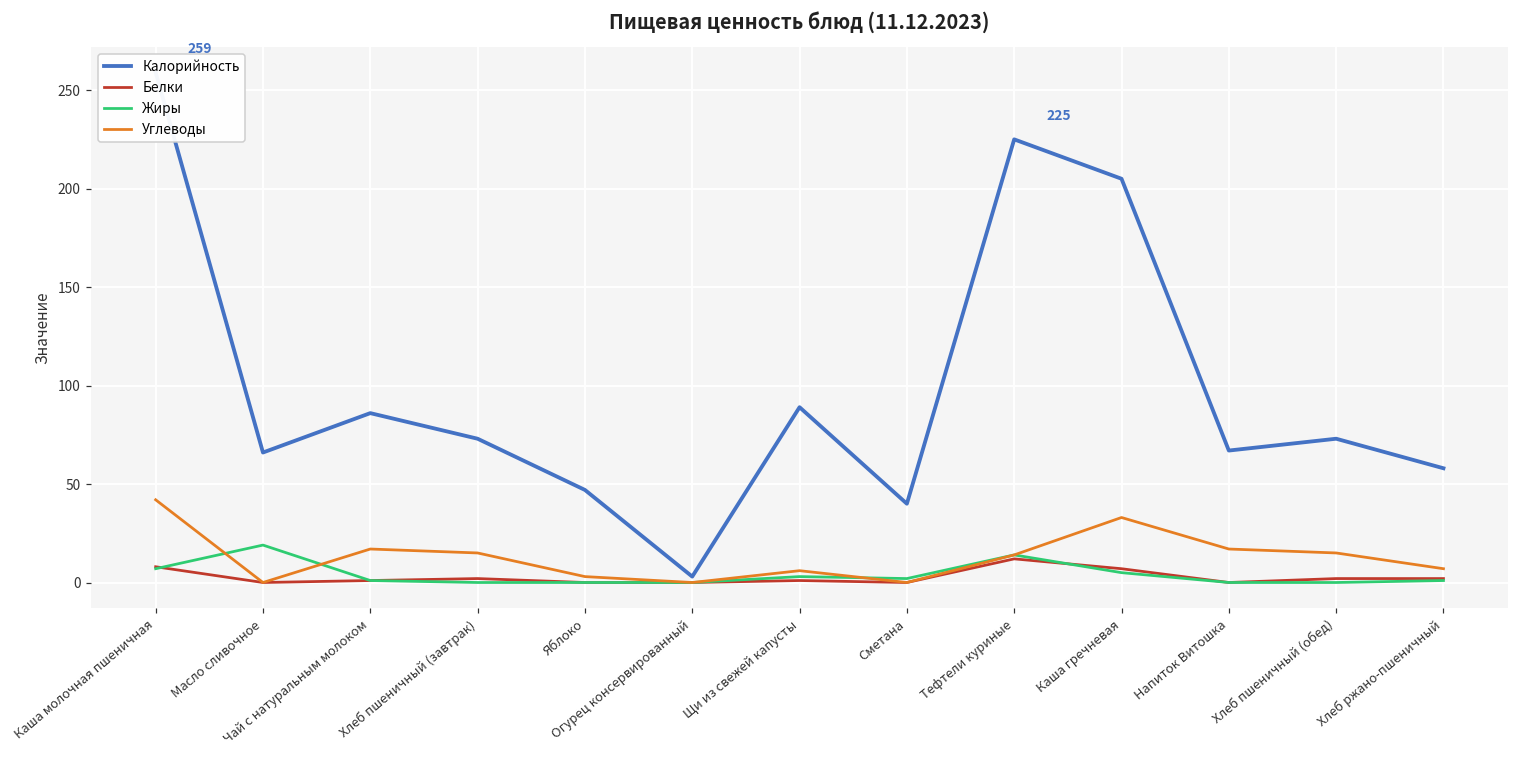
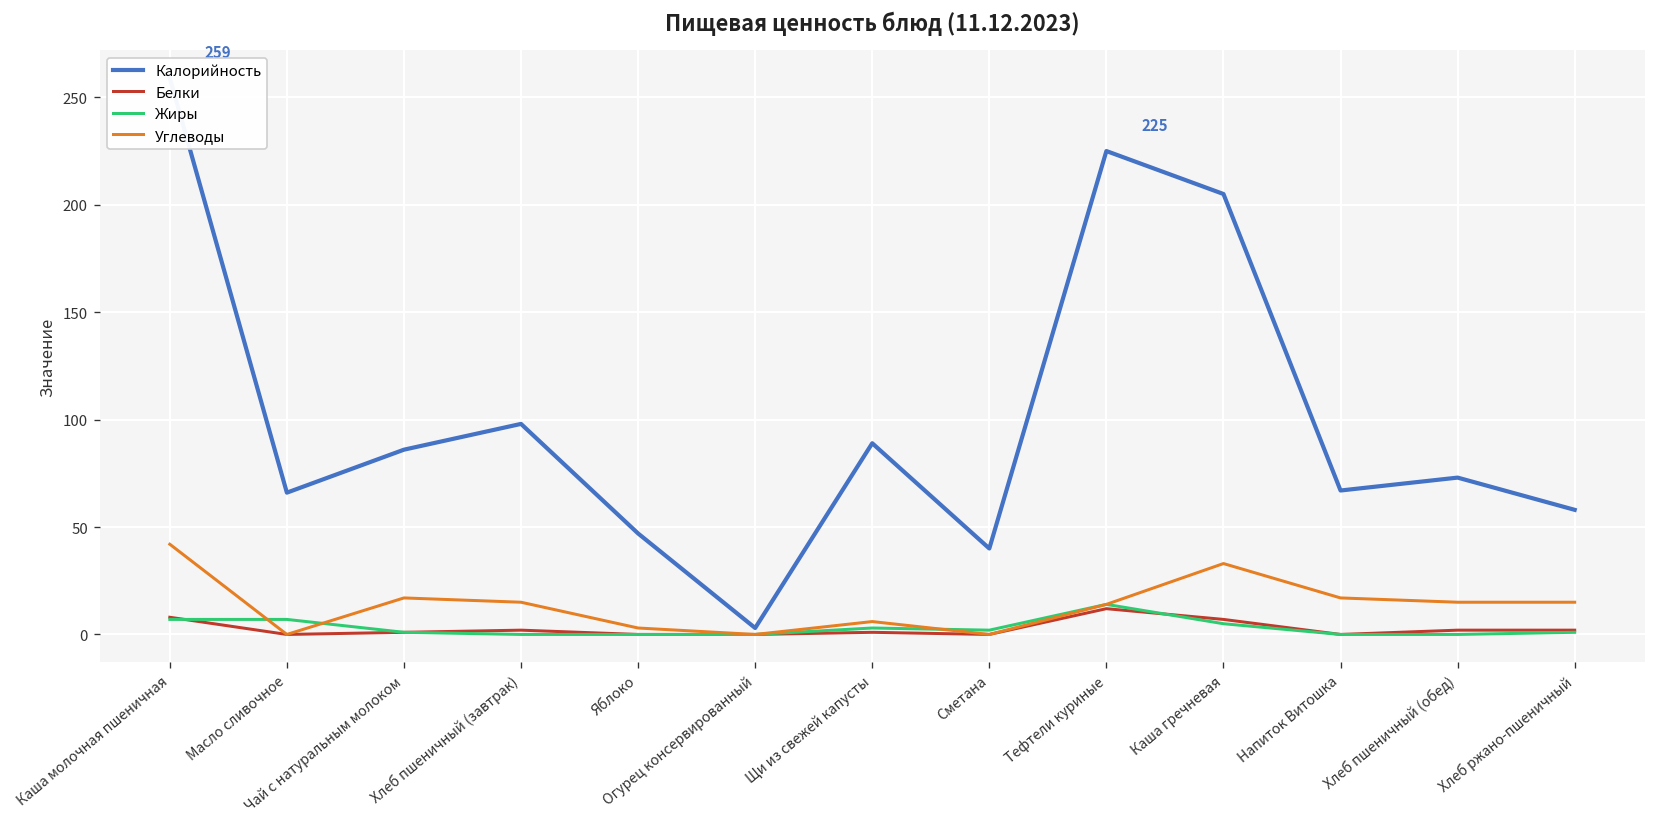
Жиры, Масло сливочное: 19 -> 7
Калорийность, Хлеб пшеничный (завтрак): 73 -> 98
Углеводы, Хлеб ржано-пшеничный: 7 -> 15
